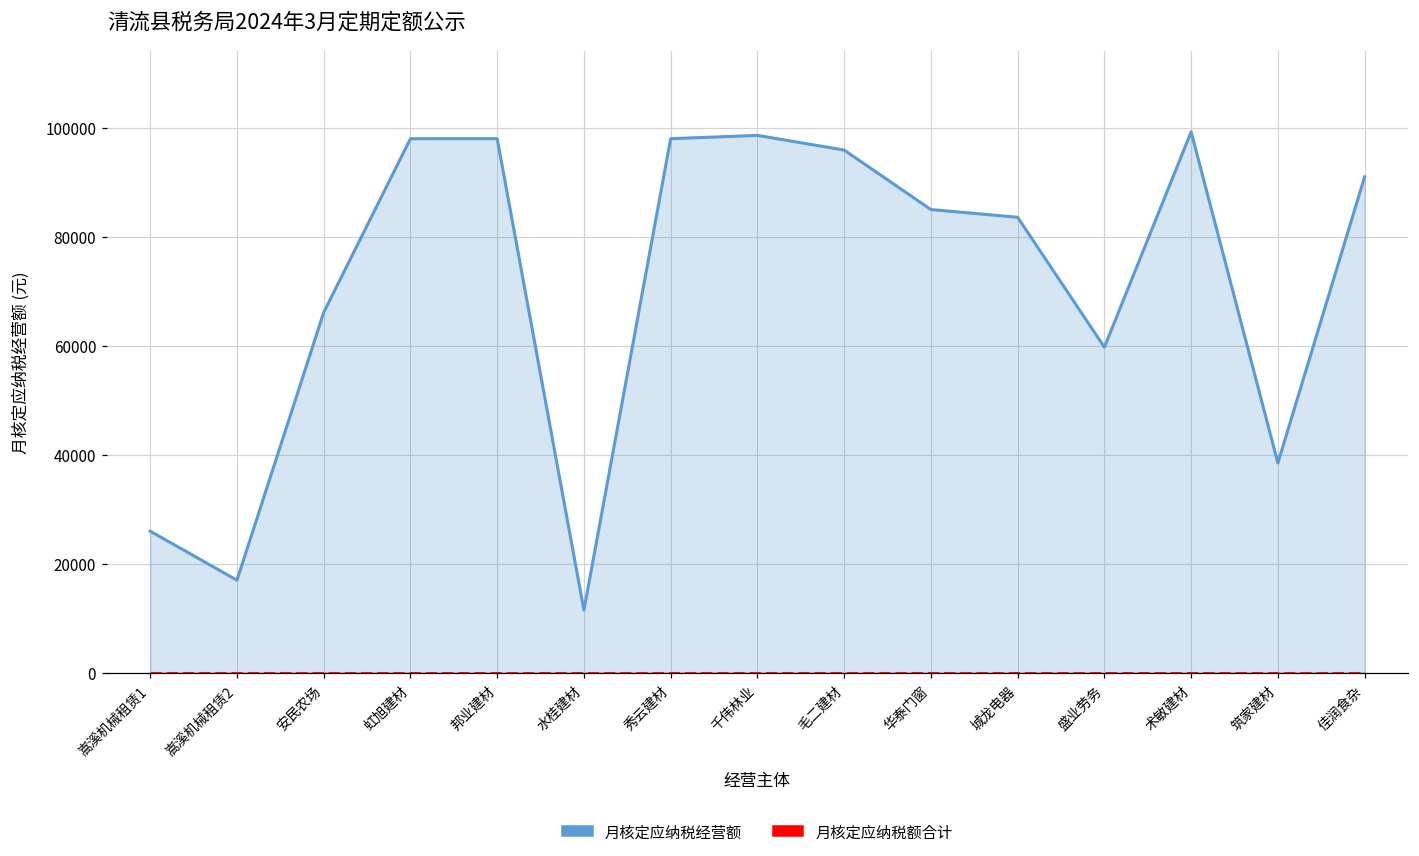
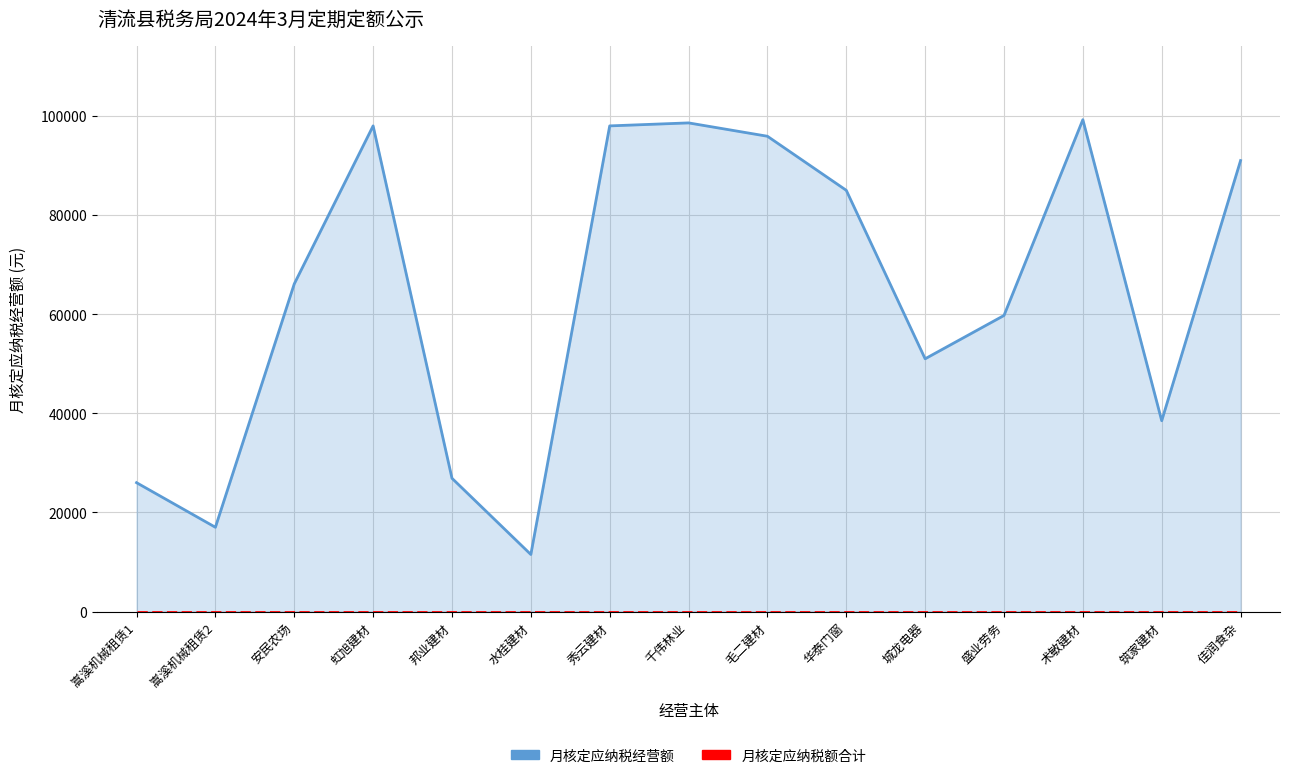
月核定应纳税经营额, 邦业建材: 98000 -> 27000
月核定应纳税经营额, 城龙电器: 84000 -> 51000
